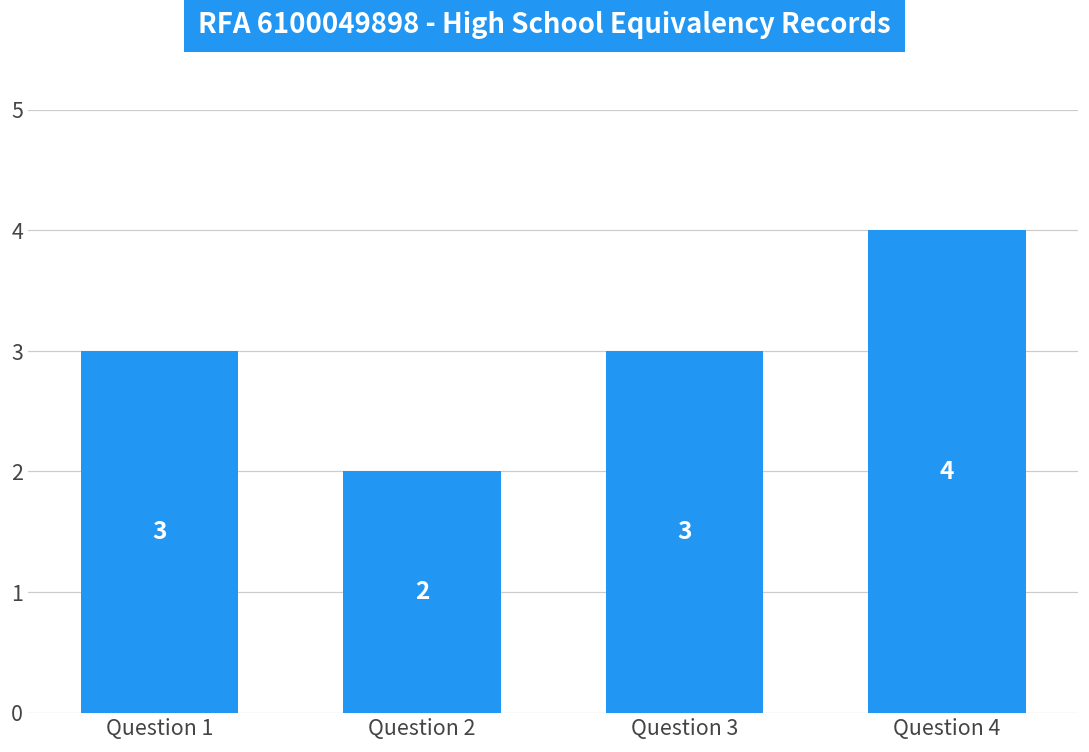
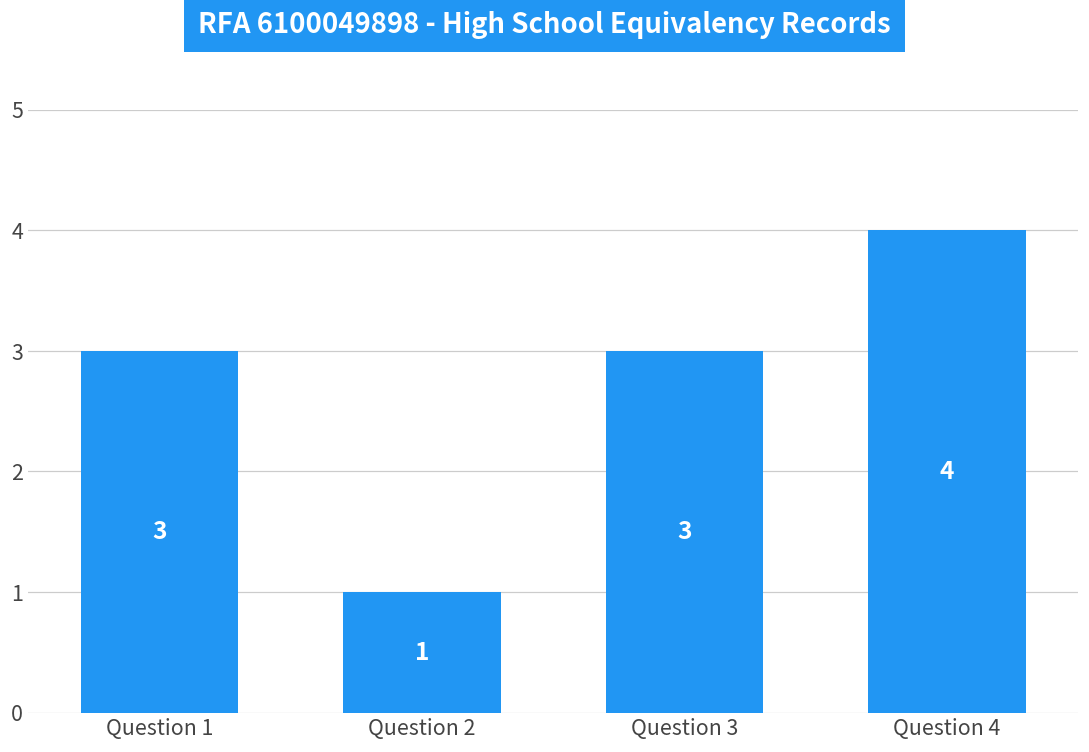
Question 2: 2 -> 1
